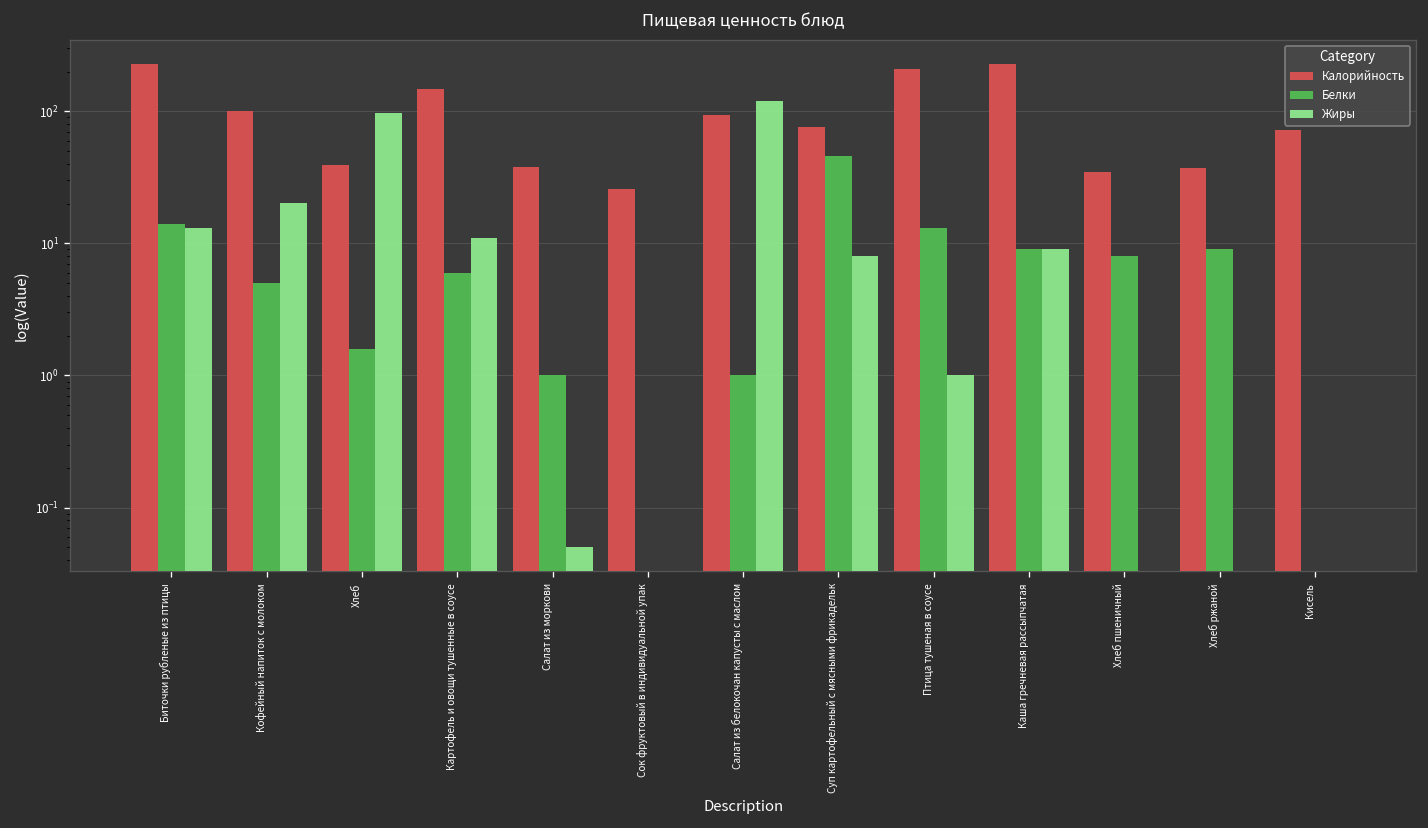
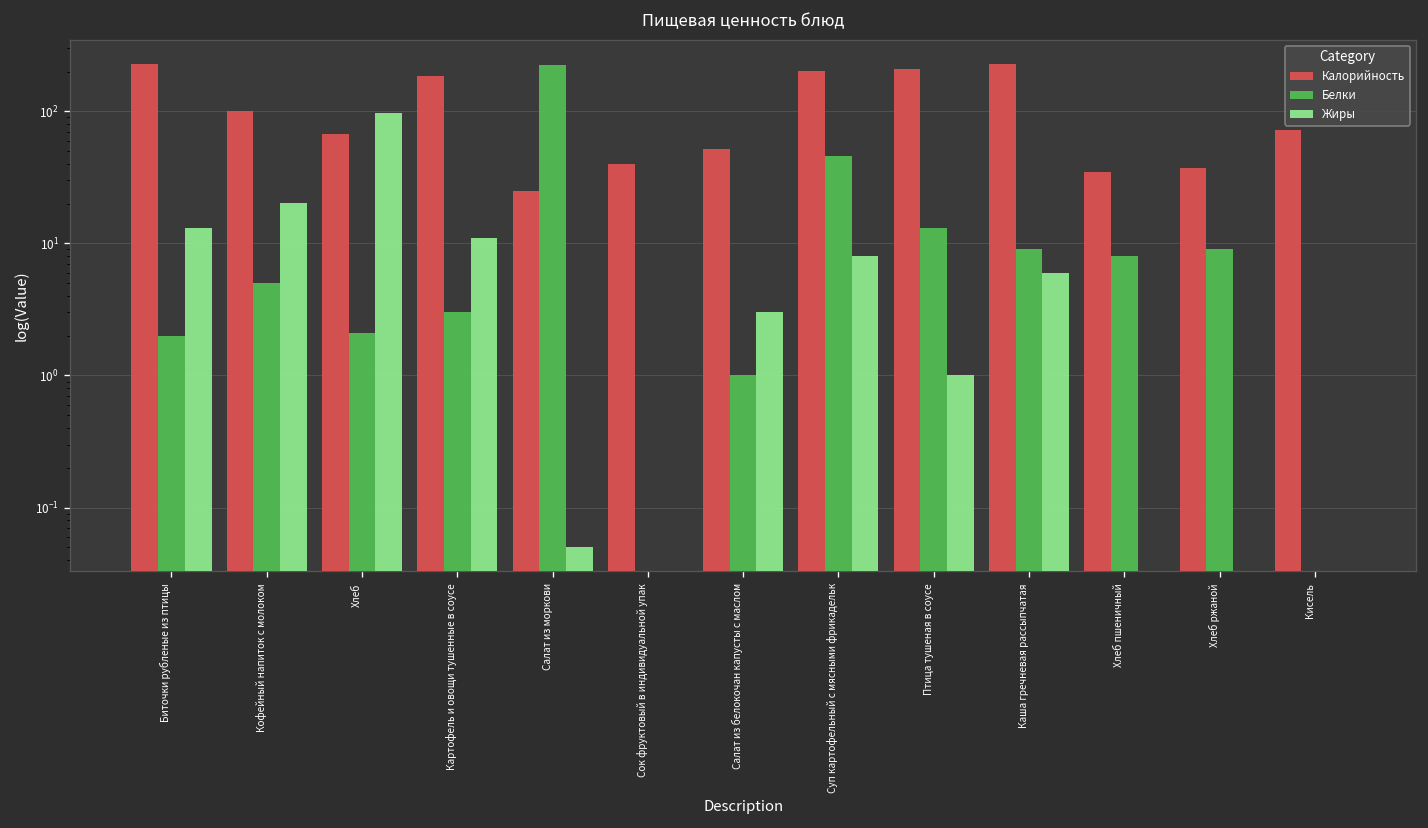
Белки, Биточки рубленые из птицы: 14 -> 2
Калорийность, Хлеб: 40 -> 70
Белки, Хлеб: 1.6 -> 2.1
Калорийность, Картофель и овощи тушенные в соусе: 150 -> 180
Белки, Картофель и овощи тушенные в соусе: 6 -> 3
Калорийность, Салат из моркови: 38 -> 25
Белки, Салат из моркови: 1 -> 220
Калорийность, Сок фруктовый в индивидуальной упак: 26 -> 40
Калорийность, Салат из белокочан капусты с маслом: 90 -> 50
Жиры, Салат из белокочан капусты с маслом: 120 -> 3
Калорийность, Суп картофельный с мясными фрикадельк: 80 -> 200
Жиры, Каша гречневая рассыпчатая: 9 -> 6
